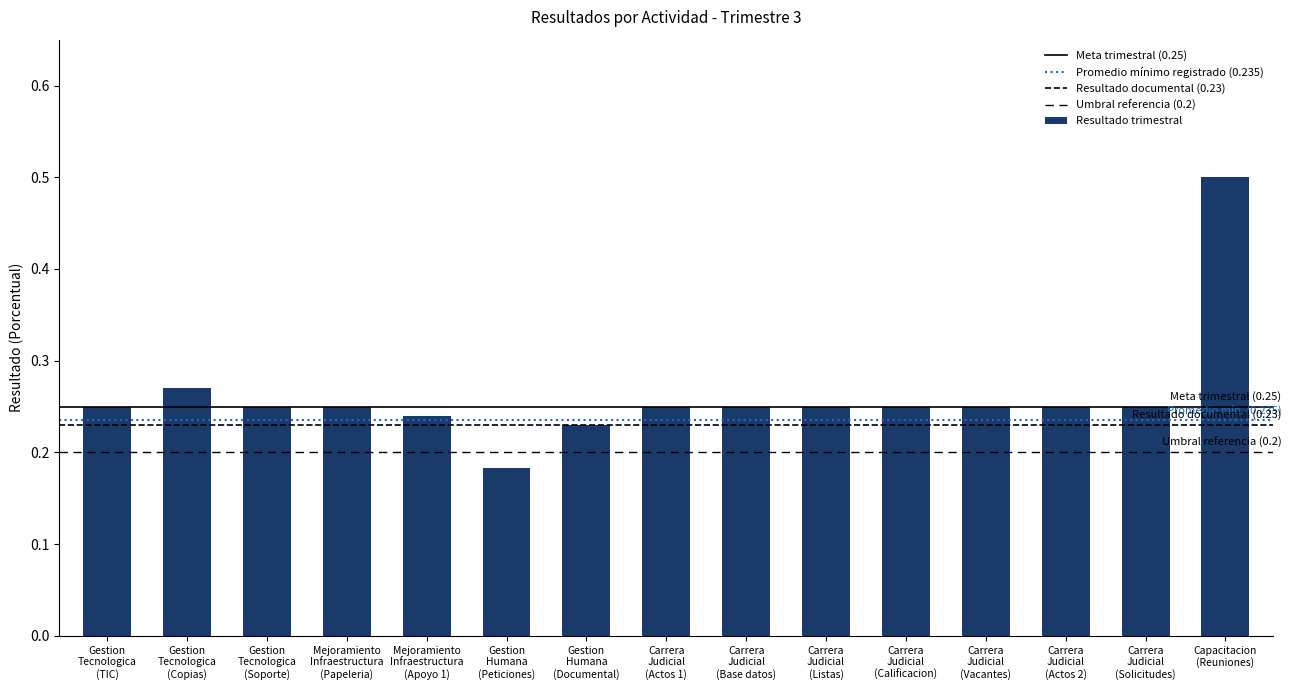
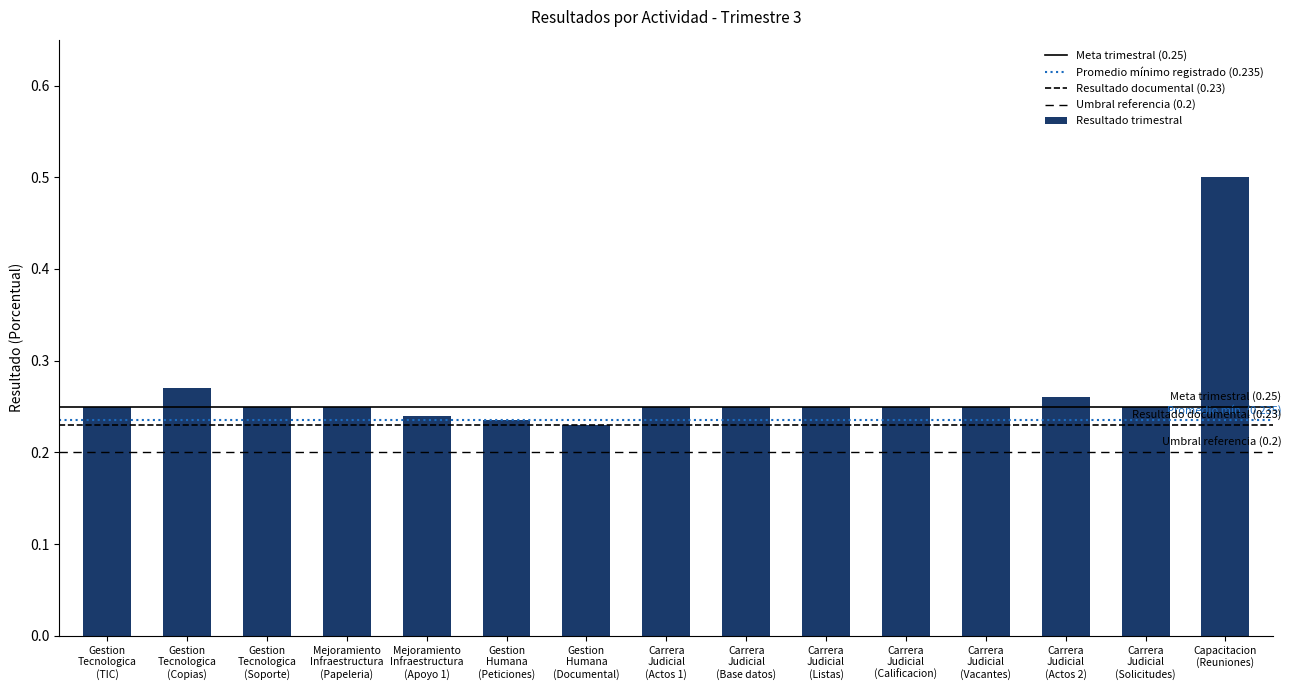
Gestion Humana (Peticiones): 0.18 -> 0.24
Carrera Judicial (Actos 2): 0.25 -> 0.26
